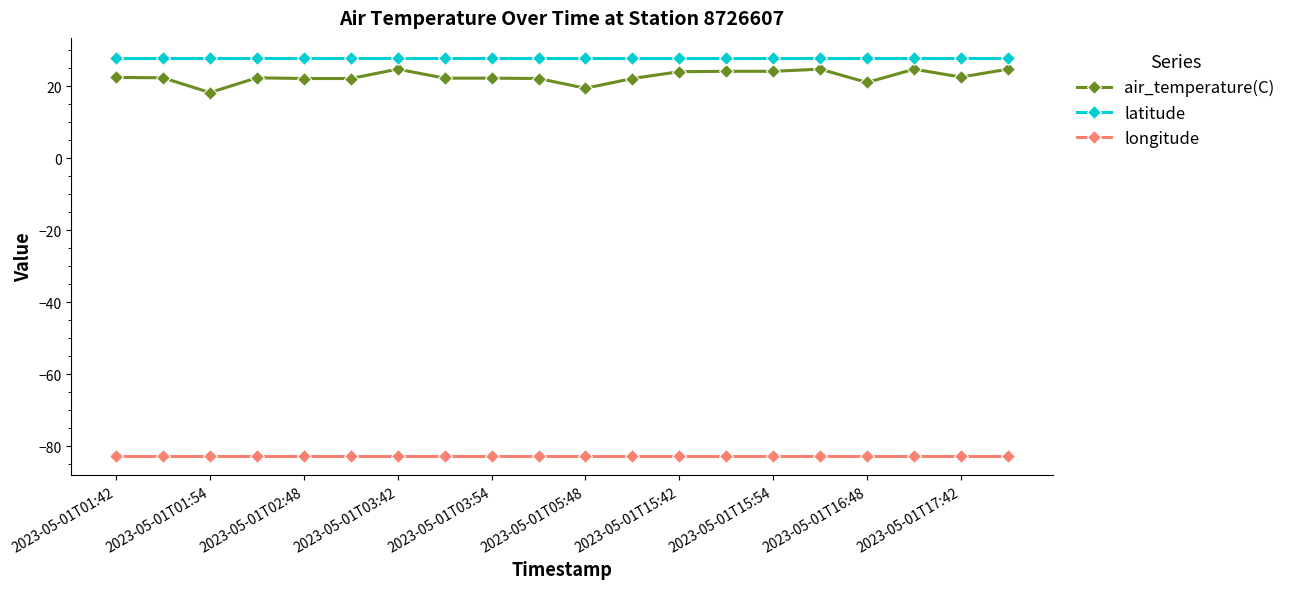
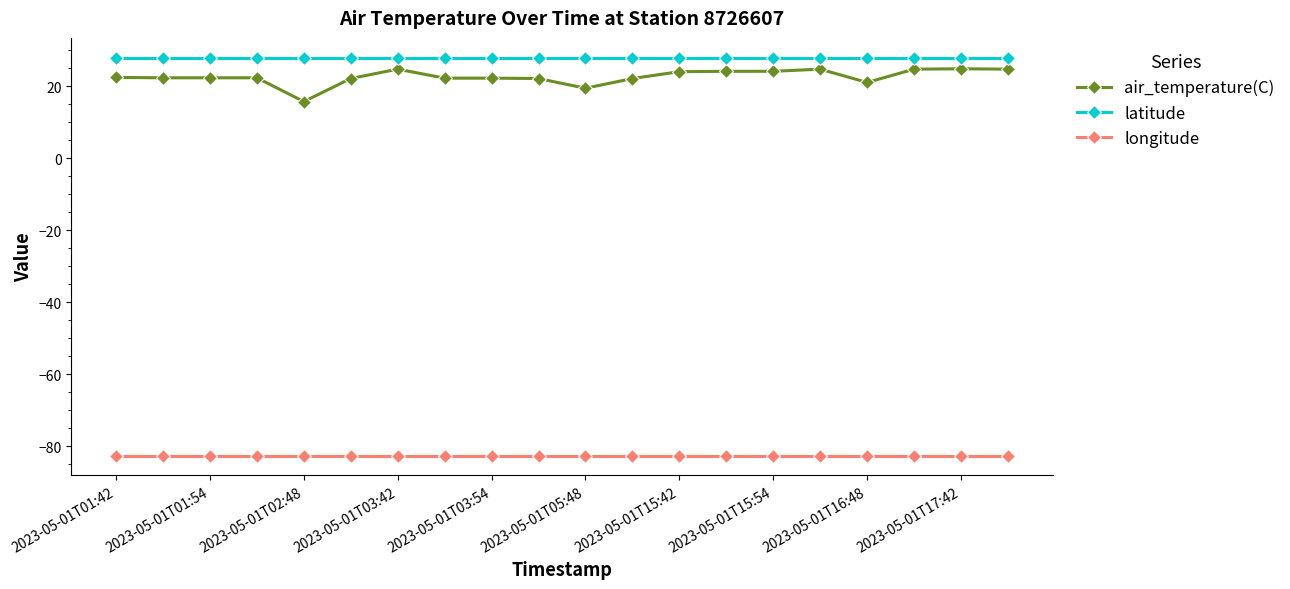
air_temperature(C), 2023-05-01T01:54: 18 -> 22
air_temperature(C), 2023-05-01T02:48: 22 -> 16
air_temperature(C), 2023-05-01T17:42: 23 -> 25
